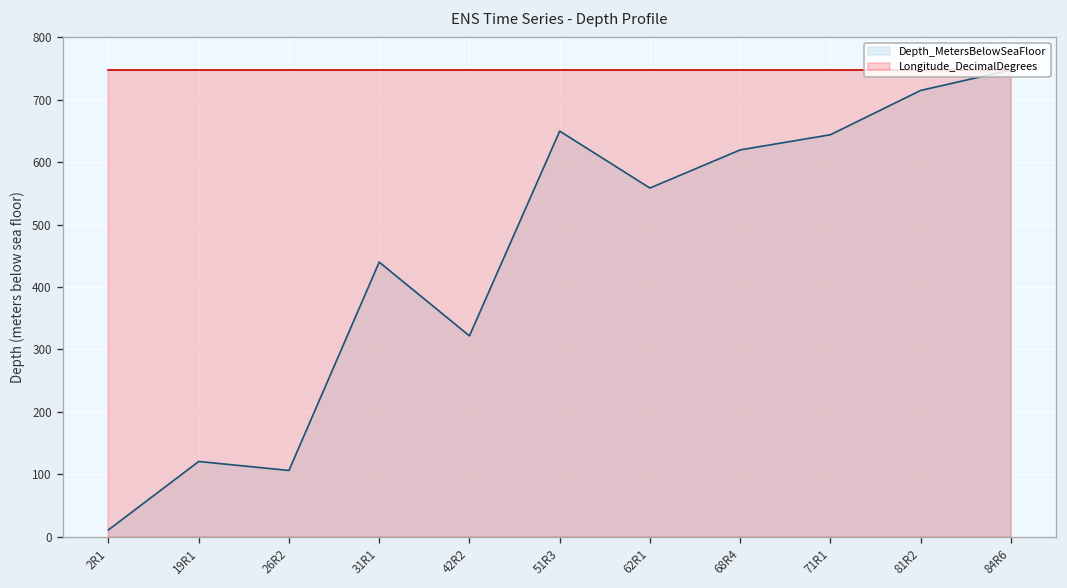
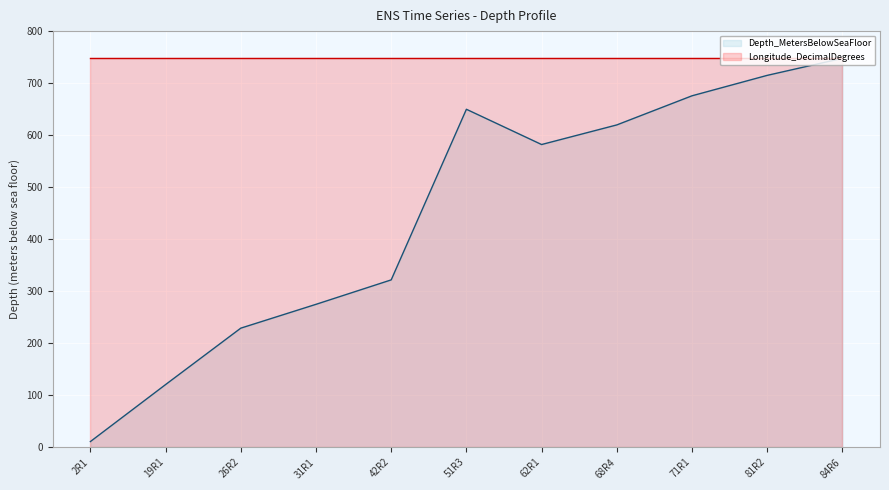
Depth_MetersBelowSeaFloor, 26R2: 110 -> 230
Depth_MetersBelowSeaFloor, 31R1: 440 -> 270
Depth_MetersBelowSeaFloor, 62R1: 560 -> 580
Depth_MetersBelowSeaFloor, 71R1: 640 -> 680
